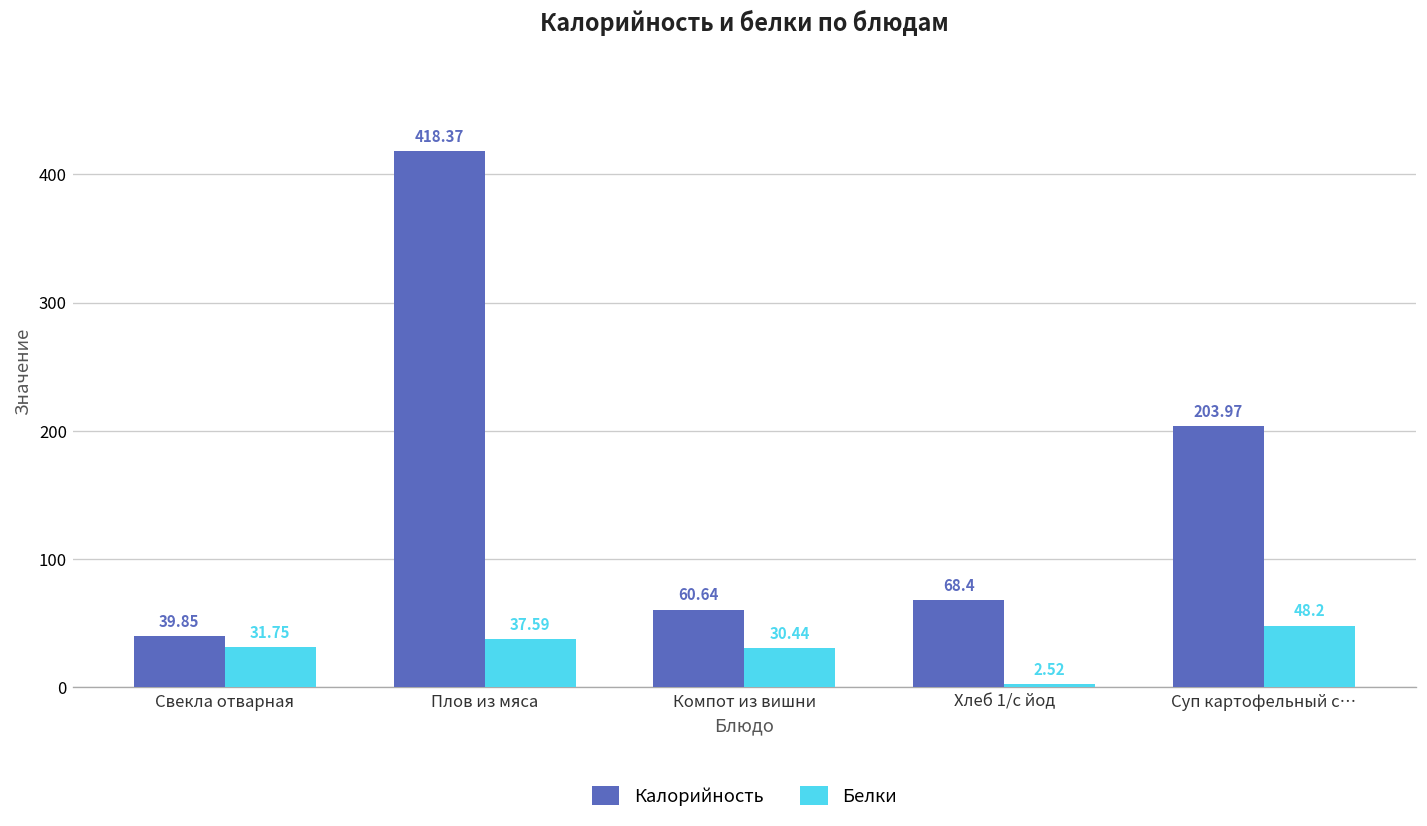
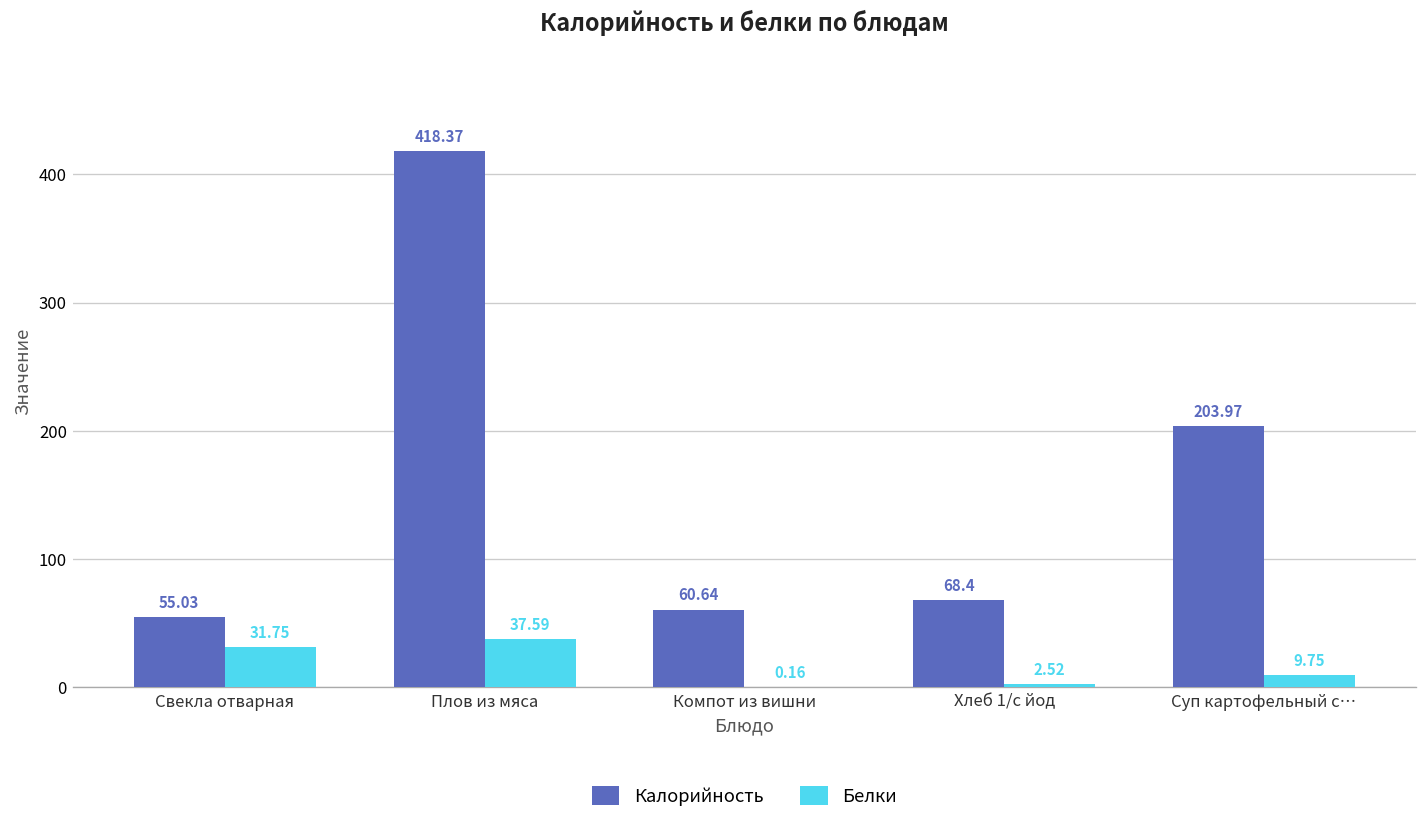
Калорийность, Свекла отварная: 39.85 -> 55.03
Белки, Компот из вишни: 30.44 -> 0.16
Белки, Суп картофельный с…: 48.2 -> 9.75
